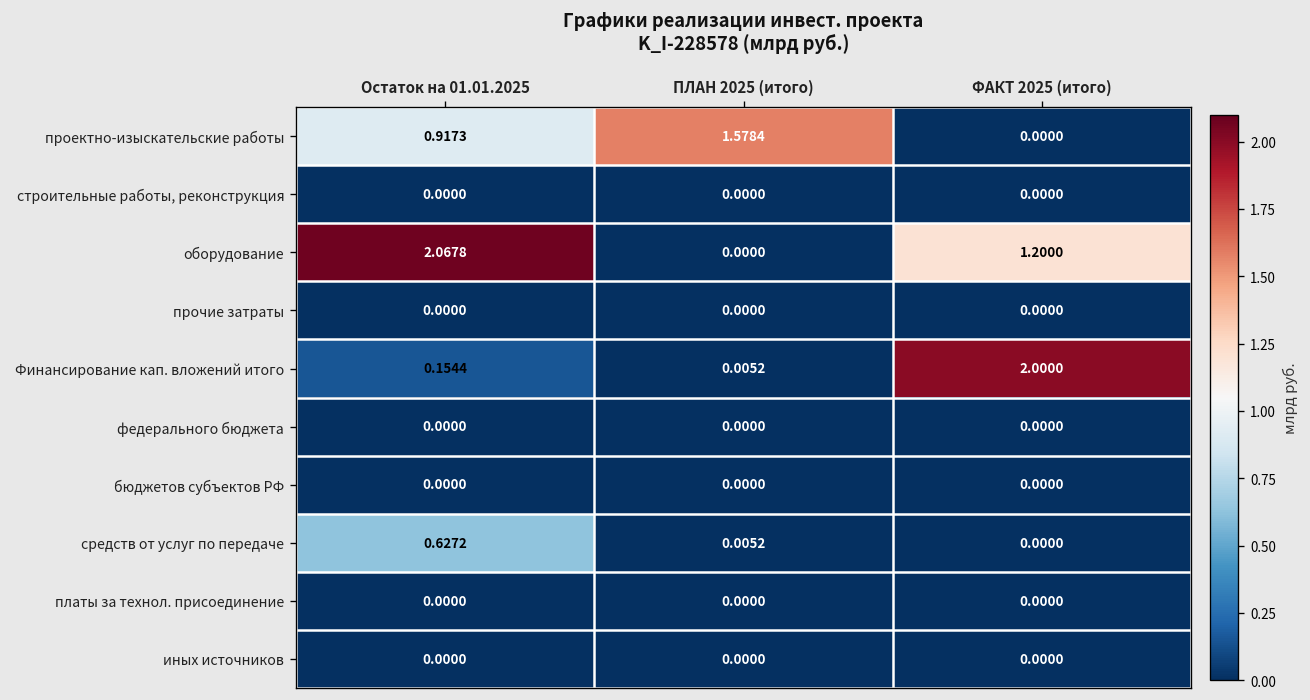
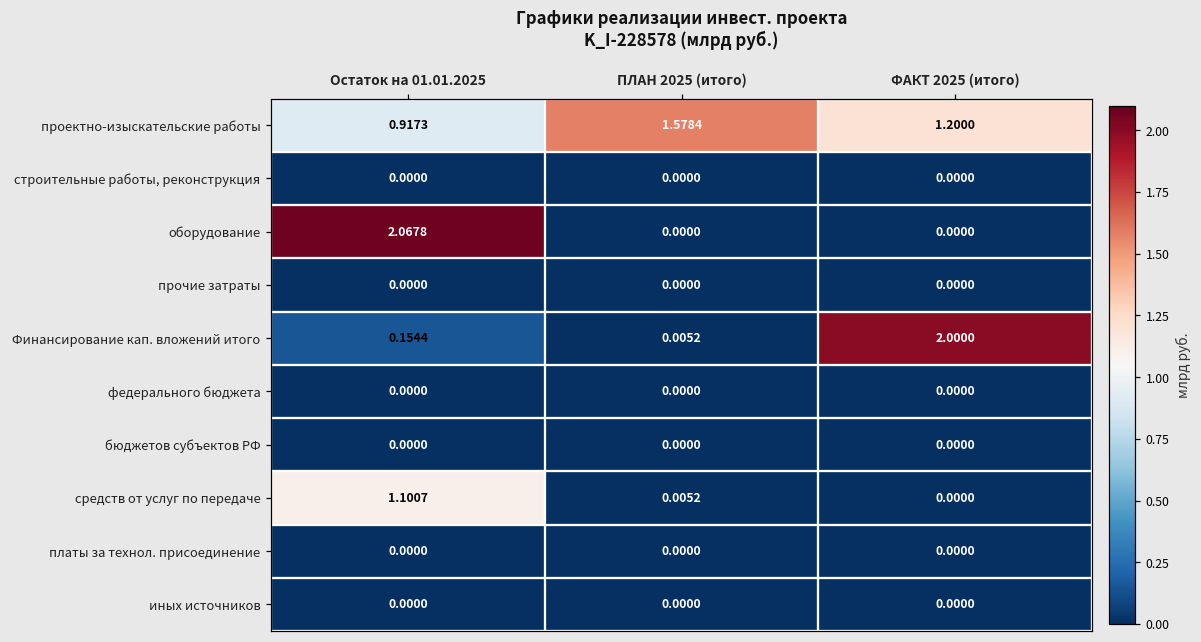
проектно-изыскательские работы, ФАКТ 2025 (итого): 0.0000 -> 1.2000
оборудование, ФАКТ 2025 (итого): 1.2000 -> 0.0000
средств от услуг по передаче, Остаток на 01.01.2025: 0.6272 -> 1.1007
